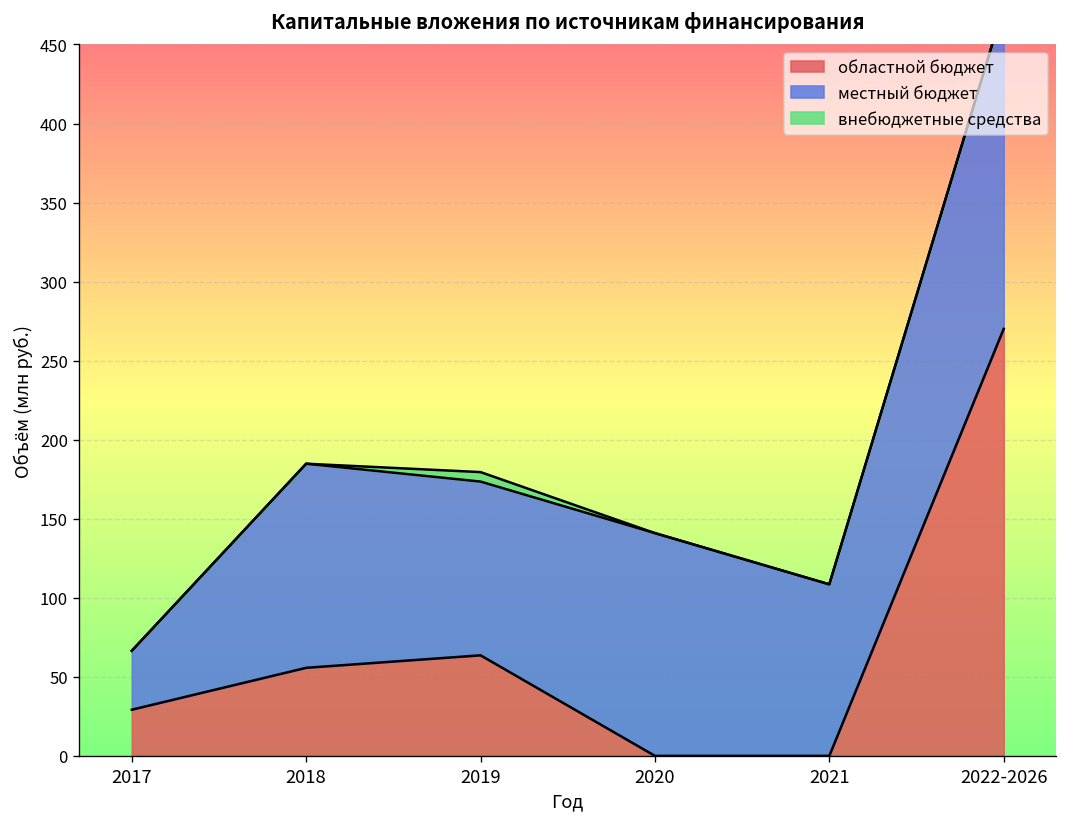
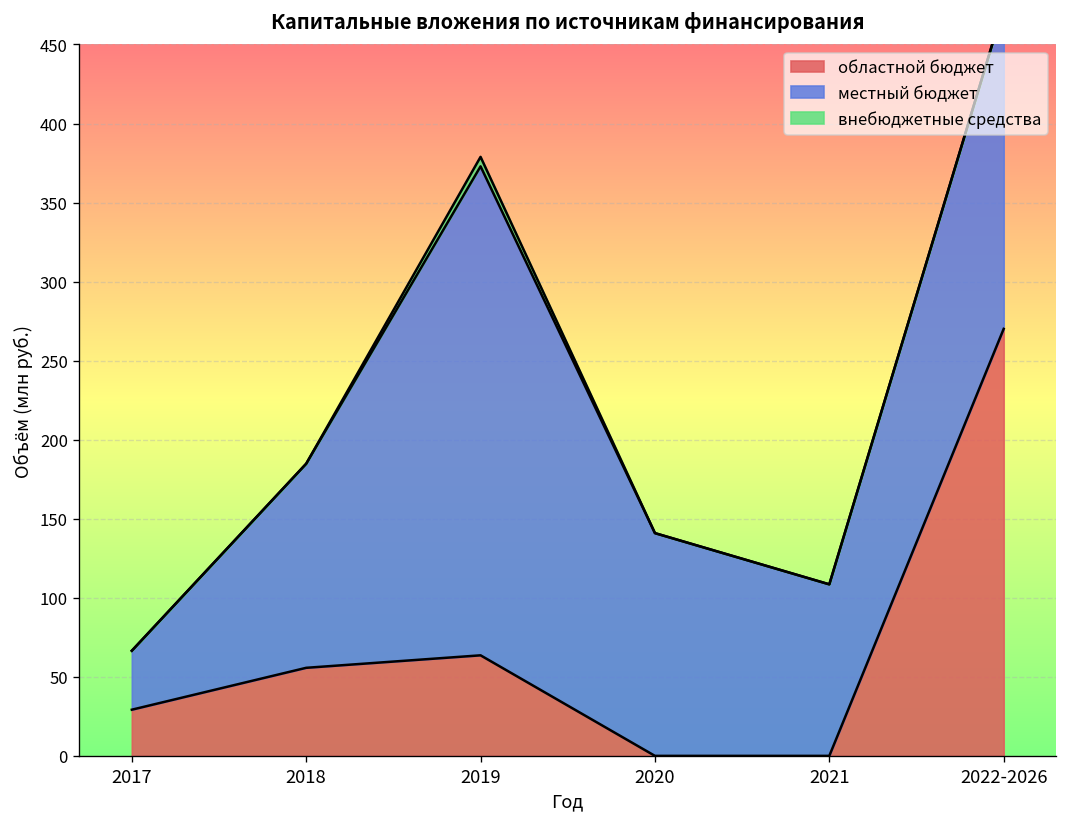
местный бюджет, 2019: 110 -> 309
